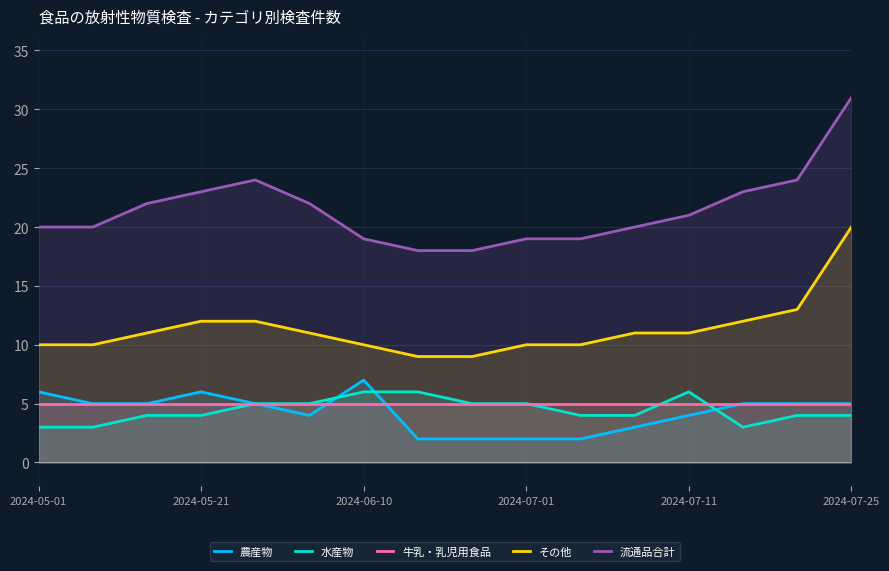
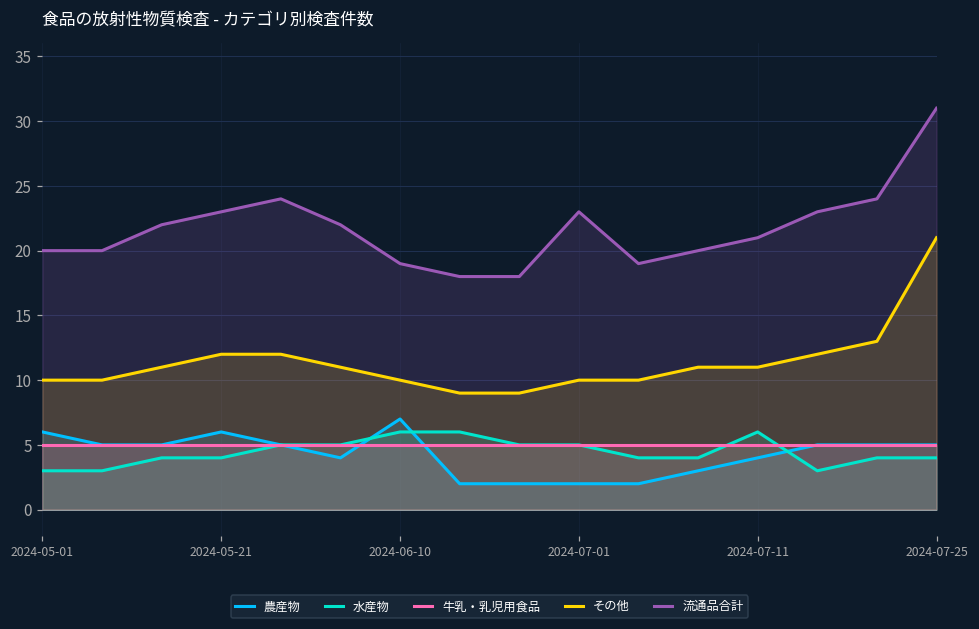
流通品合計, 2024-07-01: 19 -> 23
その他, 2024-07-25: 20 -> 21
